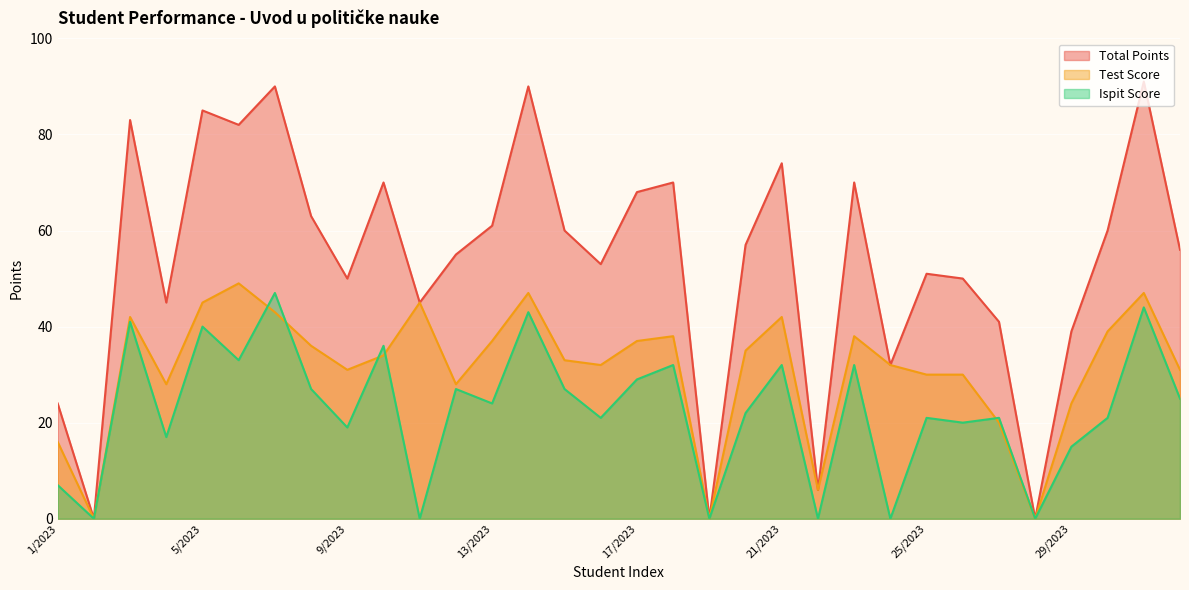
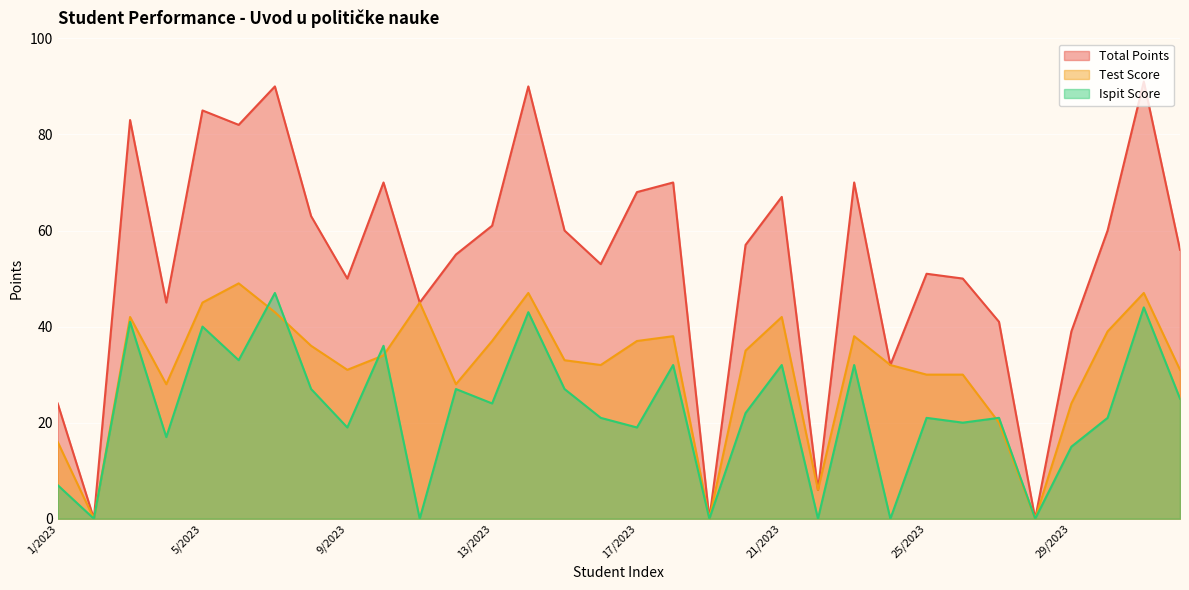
Ispit Score, 17/2023: 29 -> 19
Total Points, 21/2023: 74 -> 67
